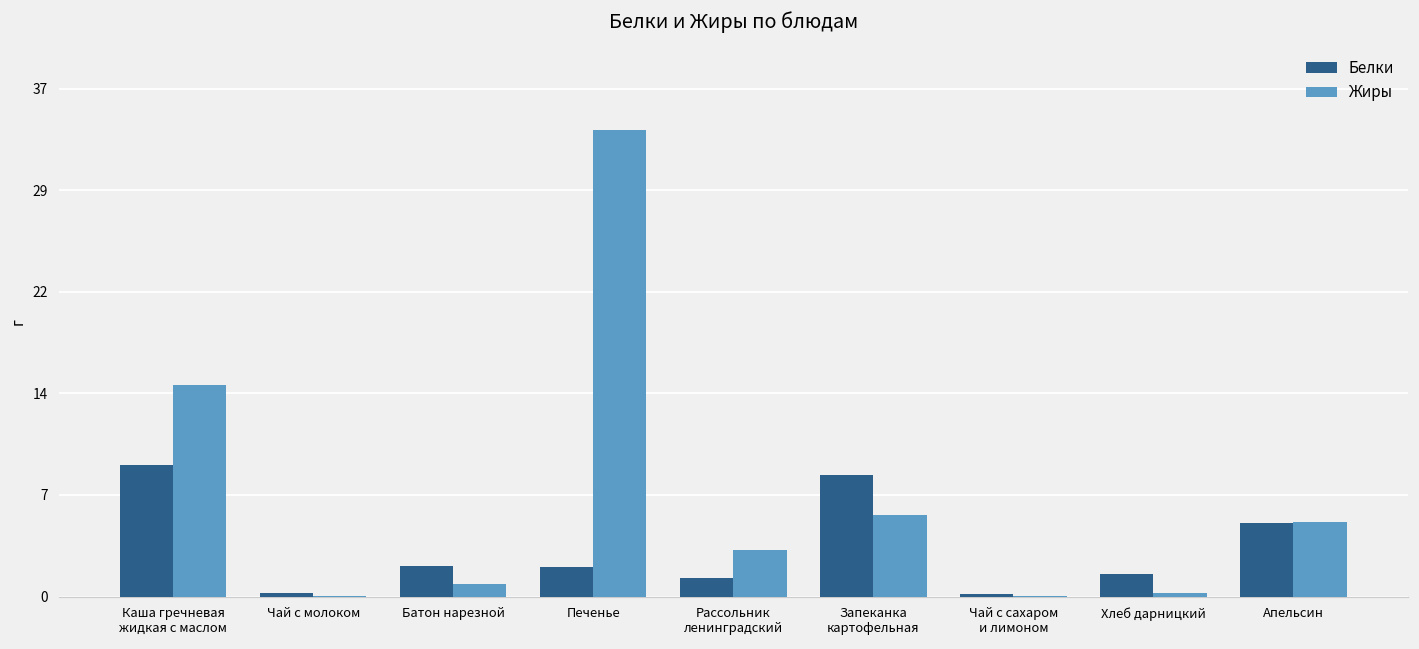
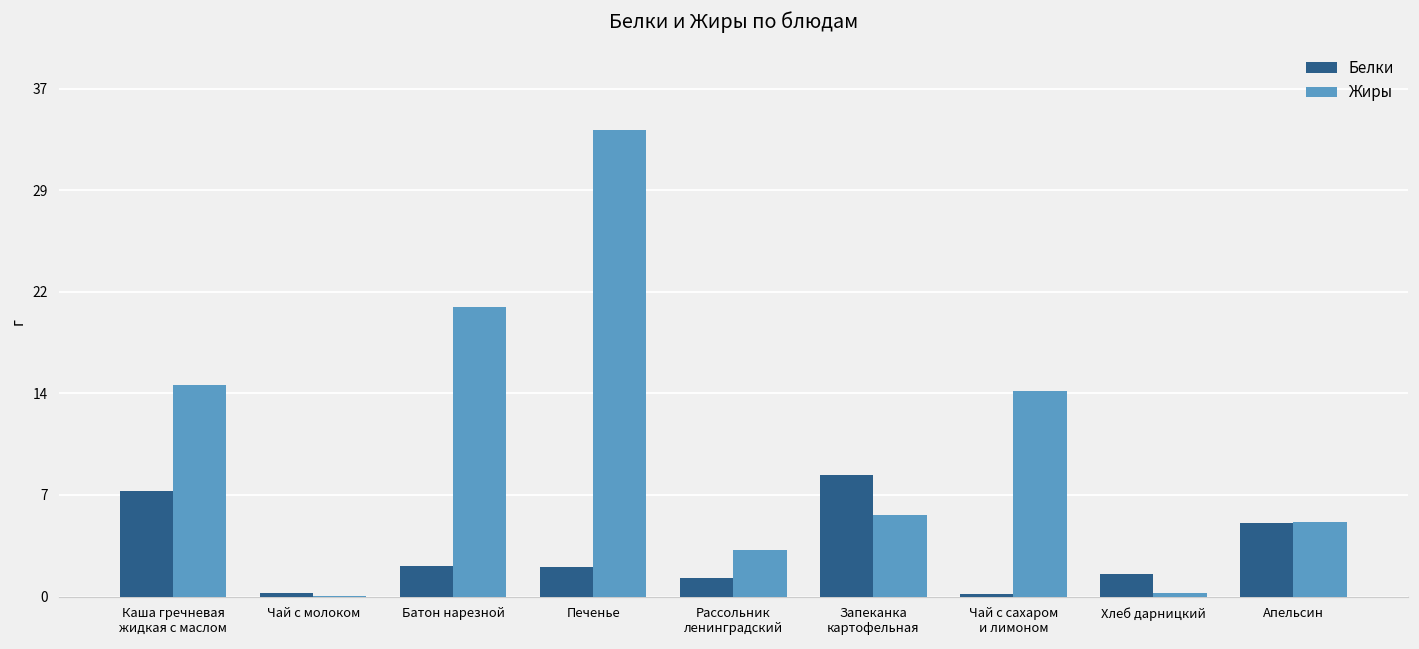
Белки, Каша гречневая жидкая с маслом: 9.6 -> 7.7
Жиры, Батон нарезной: 0.9 -> 21.1
Жиры, Чай с сахаром и лимоном: 0.1 -> 15.0
